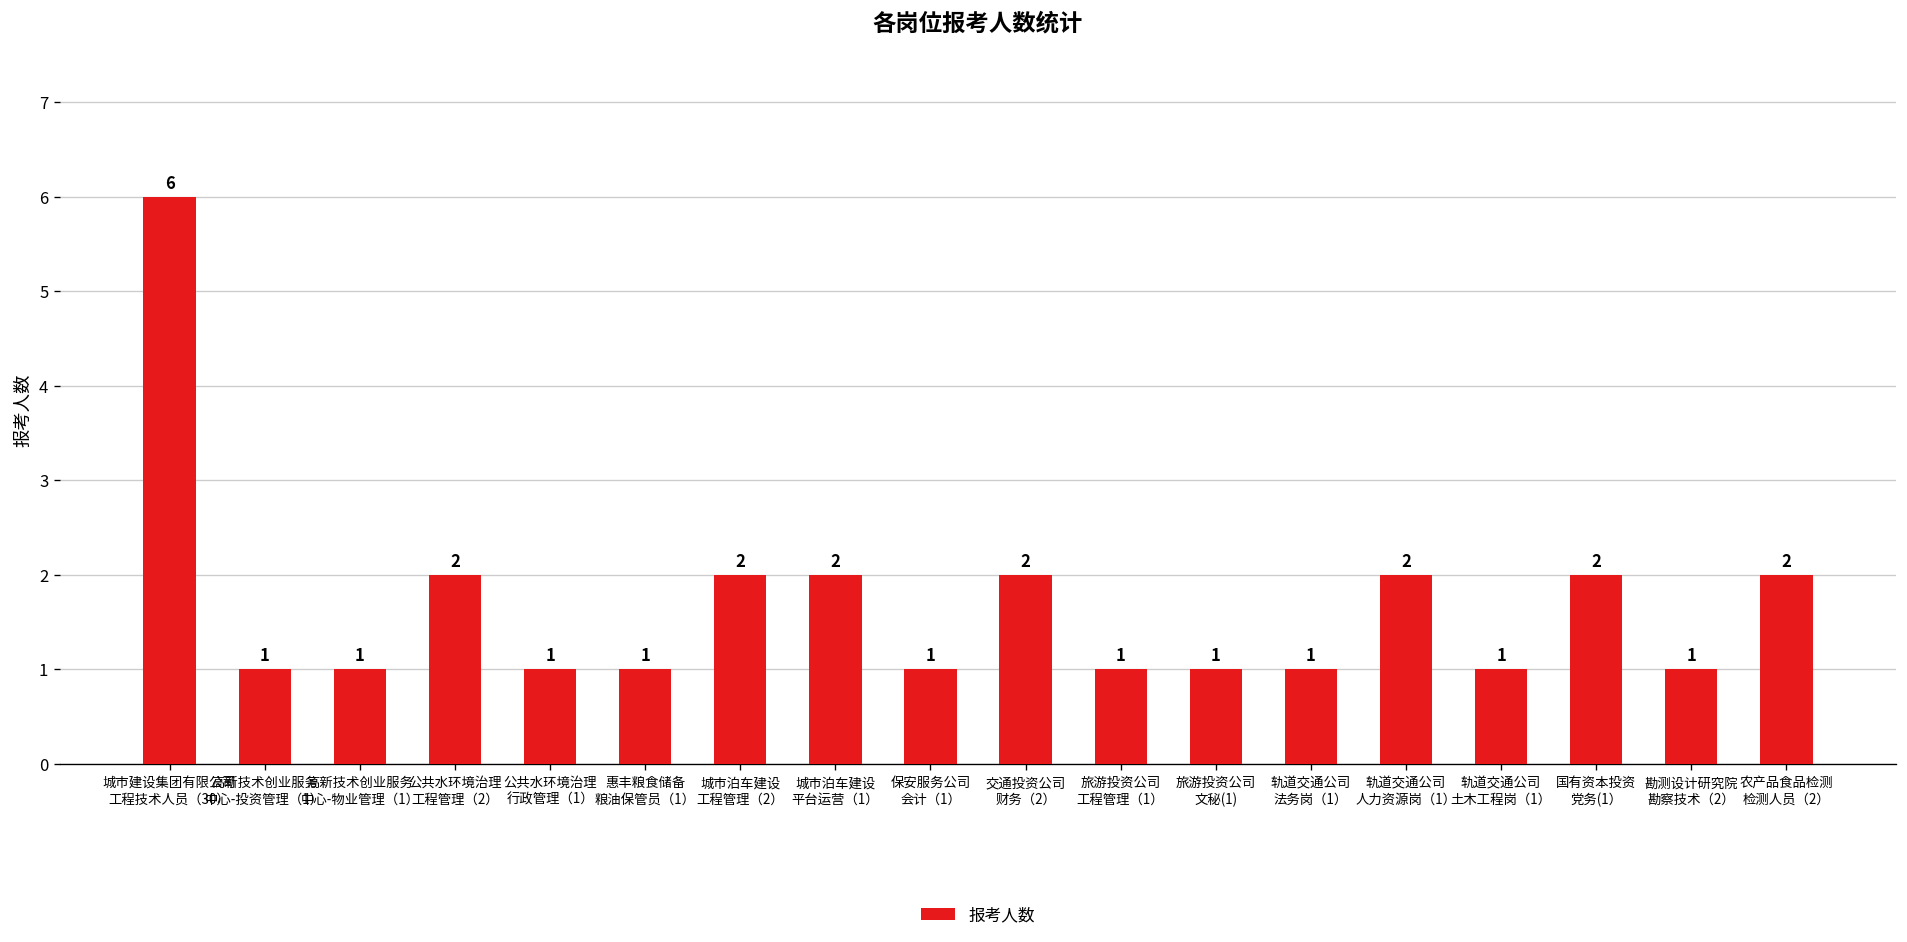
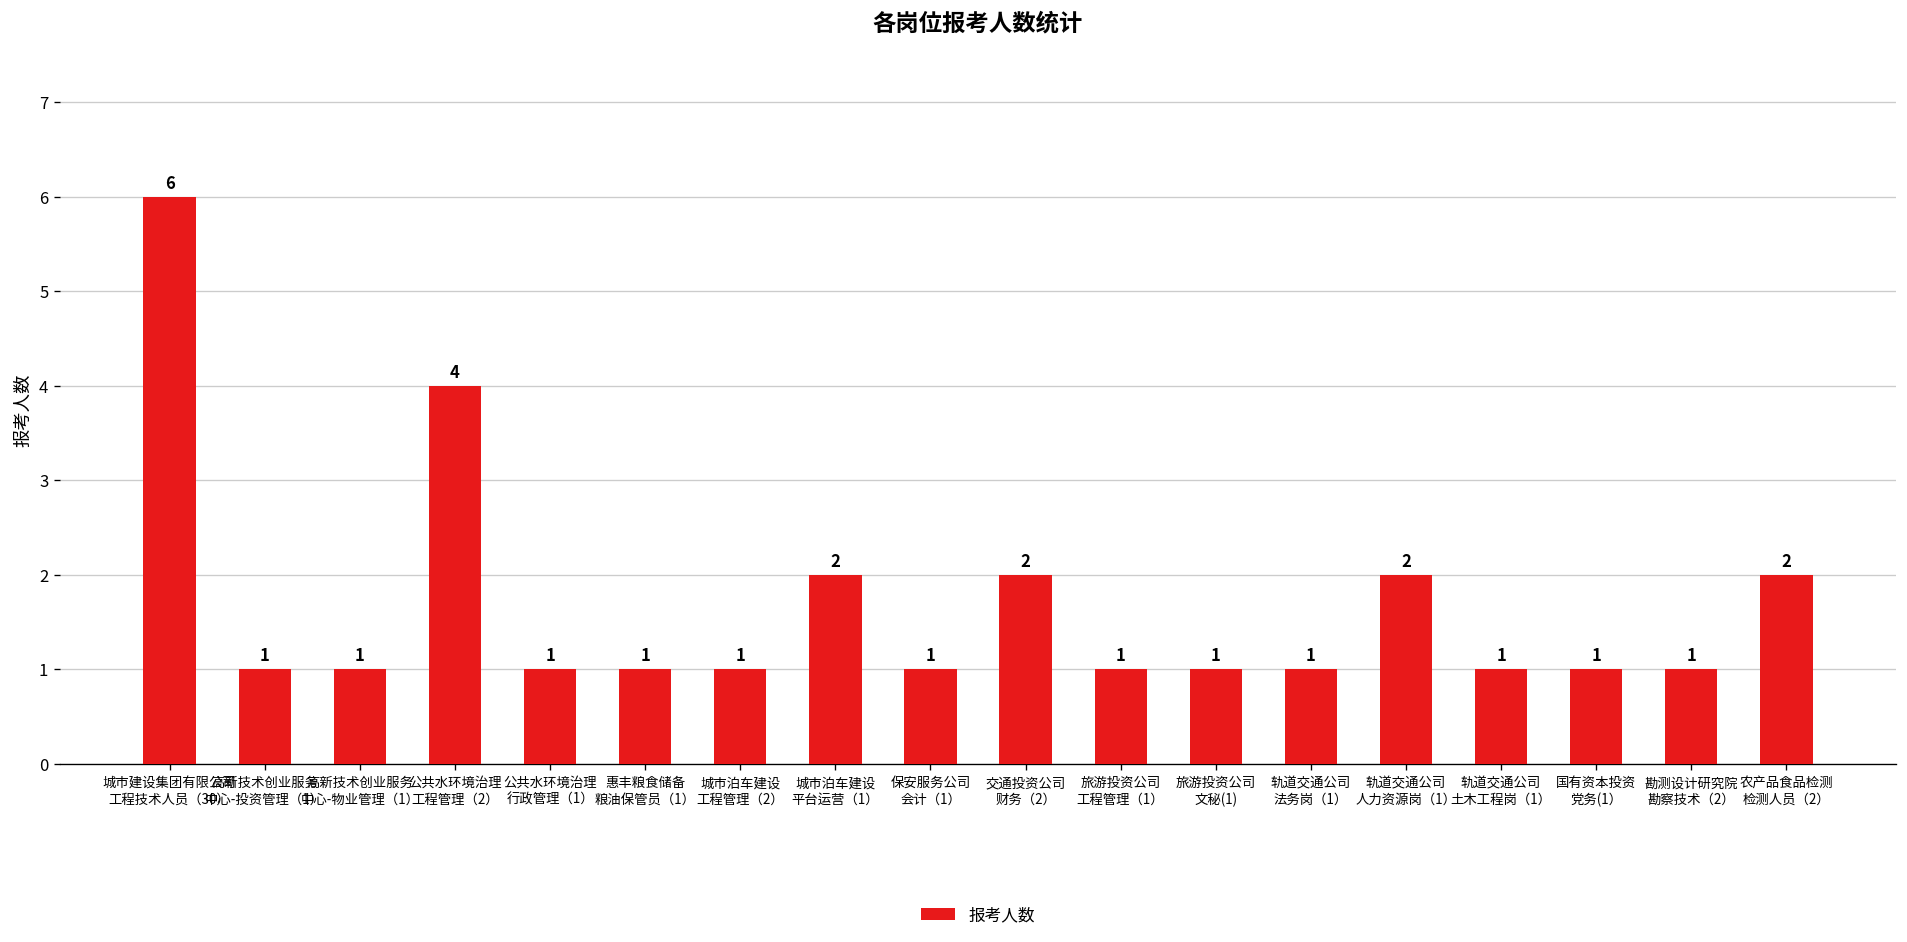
公共水环境治理 工程管理（2）: 2 -> 4
城市泊车建设 工程管理（2）: 2 -> 1
国有资本投资 党务(1）: 2 -> 1
